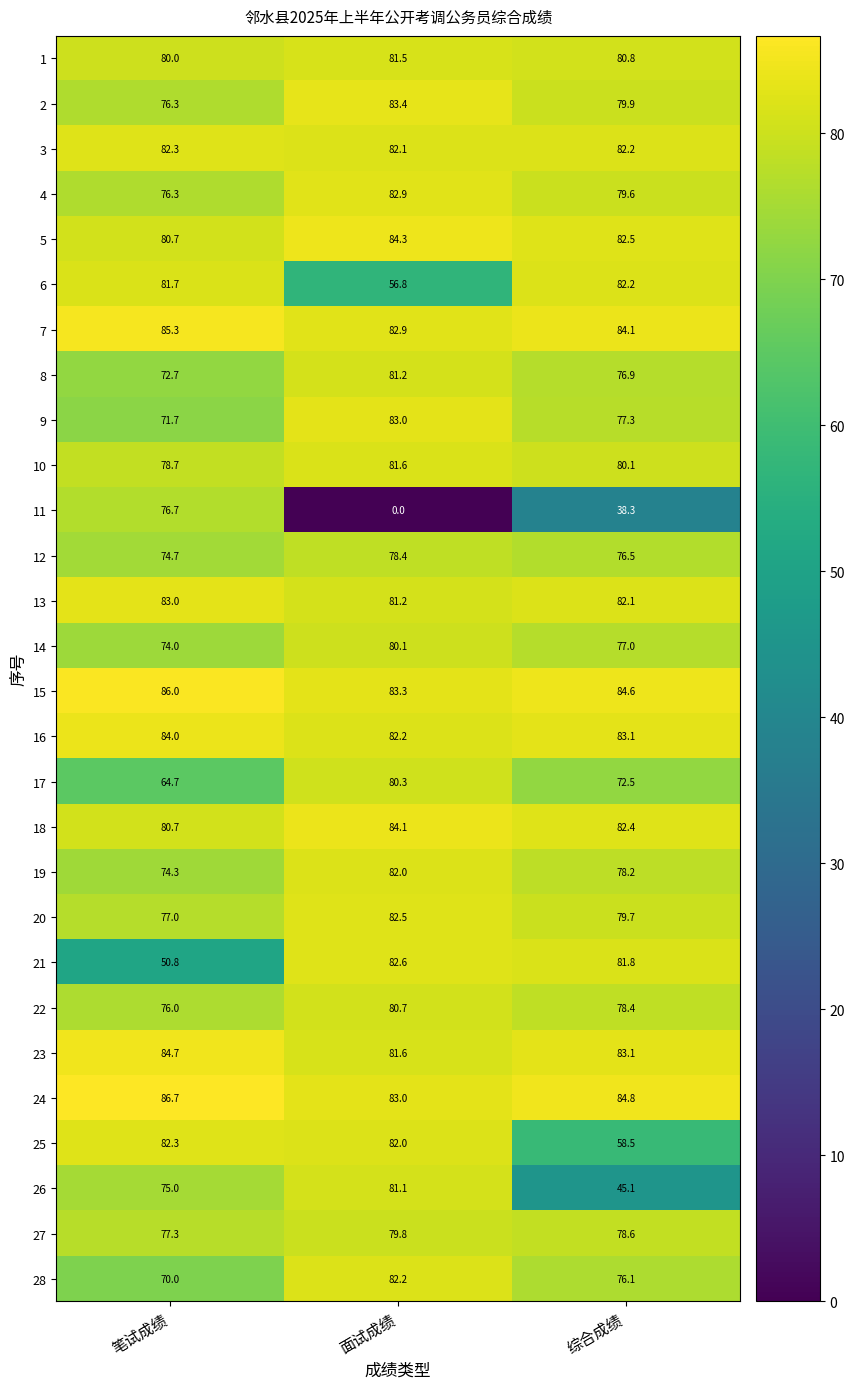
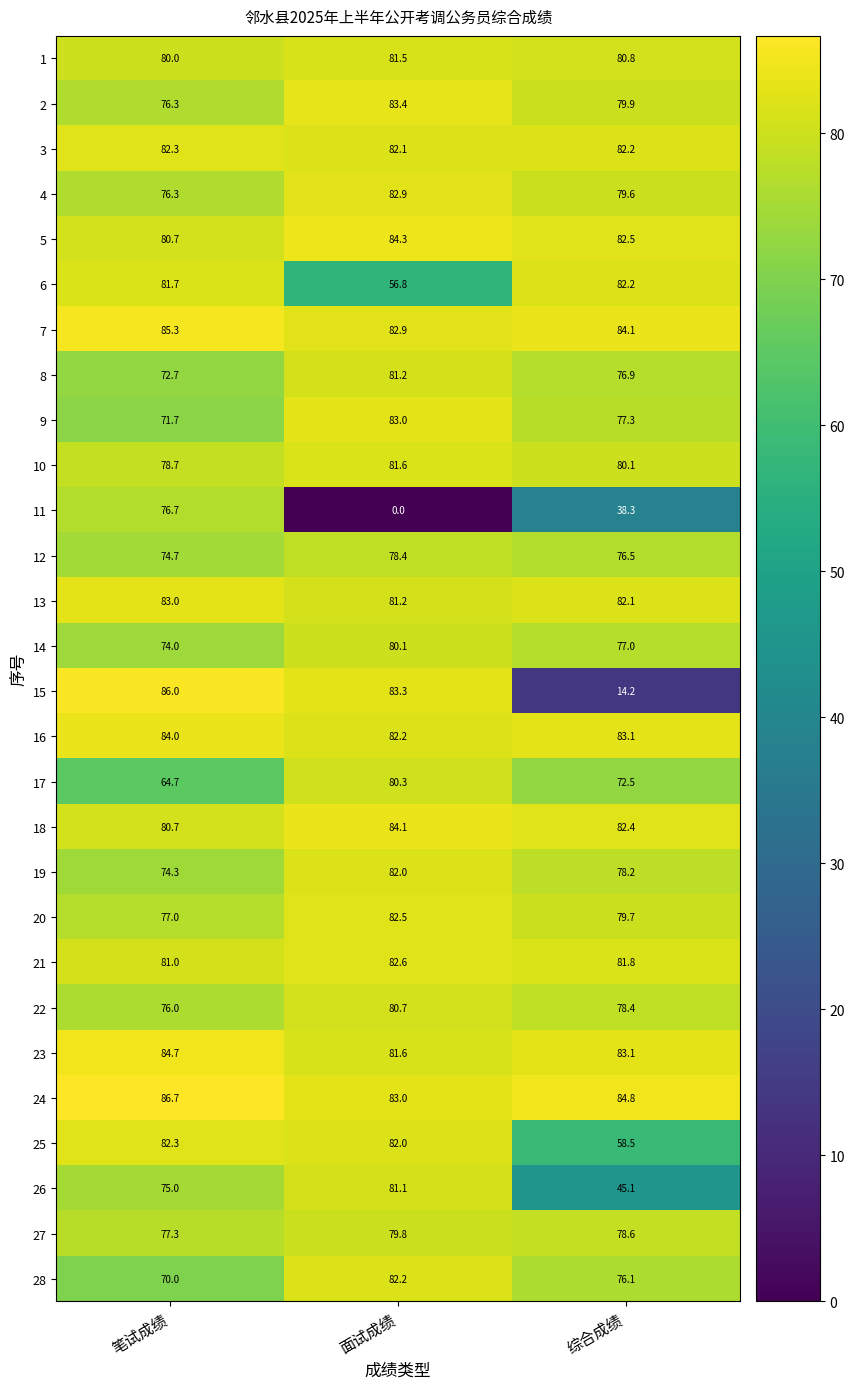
15, 综合成绩: 84.6 -> 14.2
21, 笔试成绩: 50.8 -> 81.0
